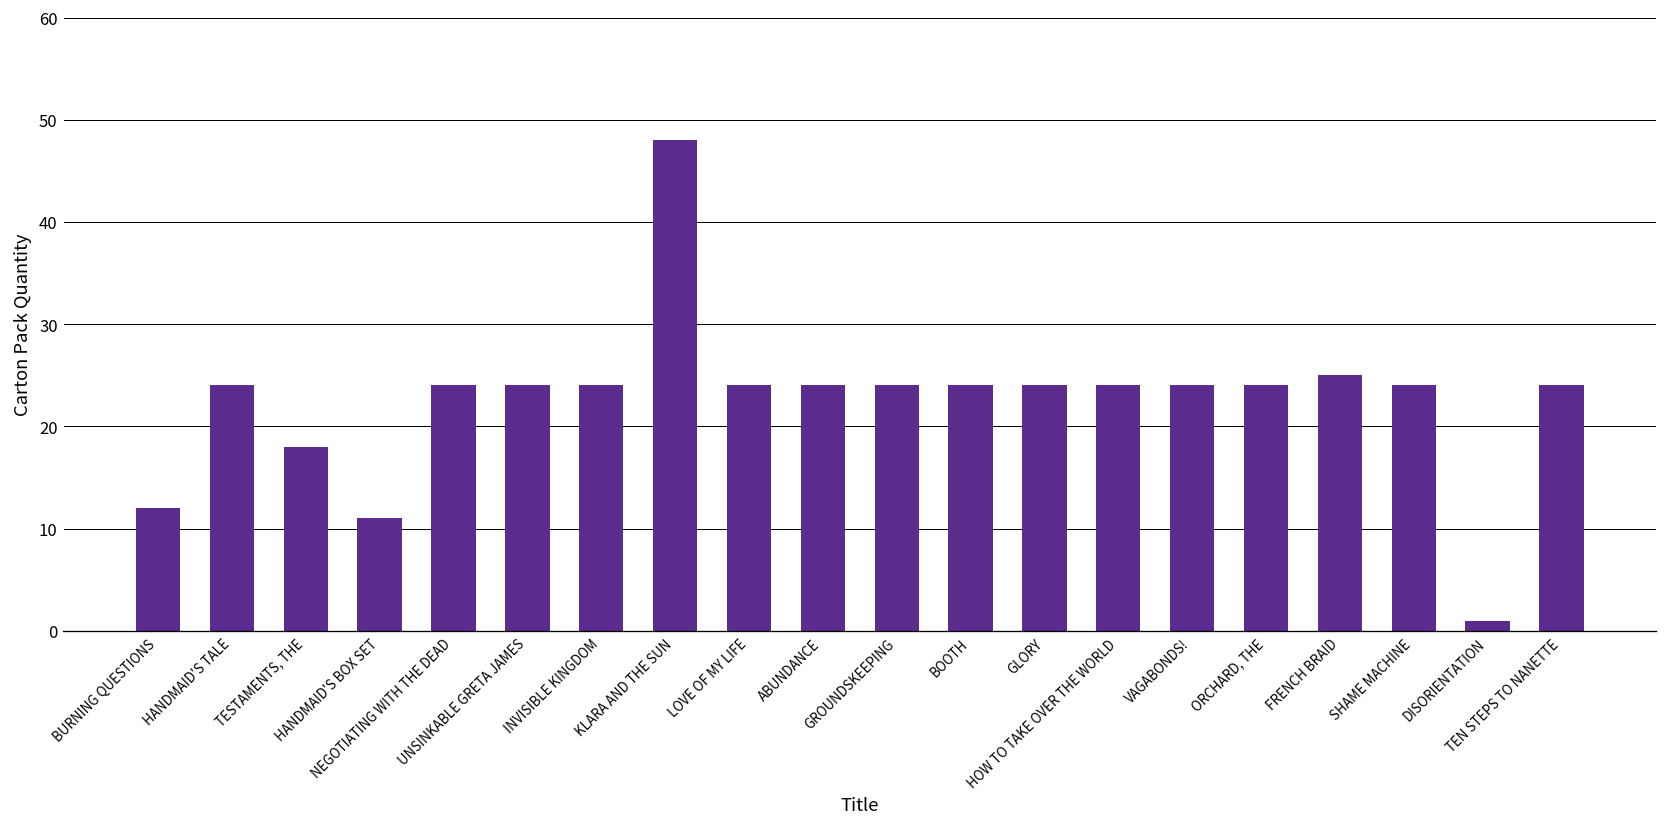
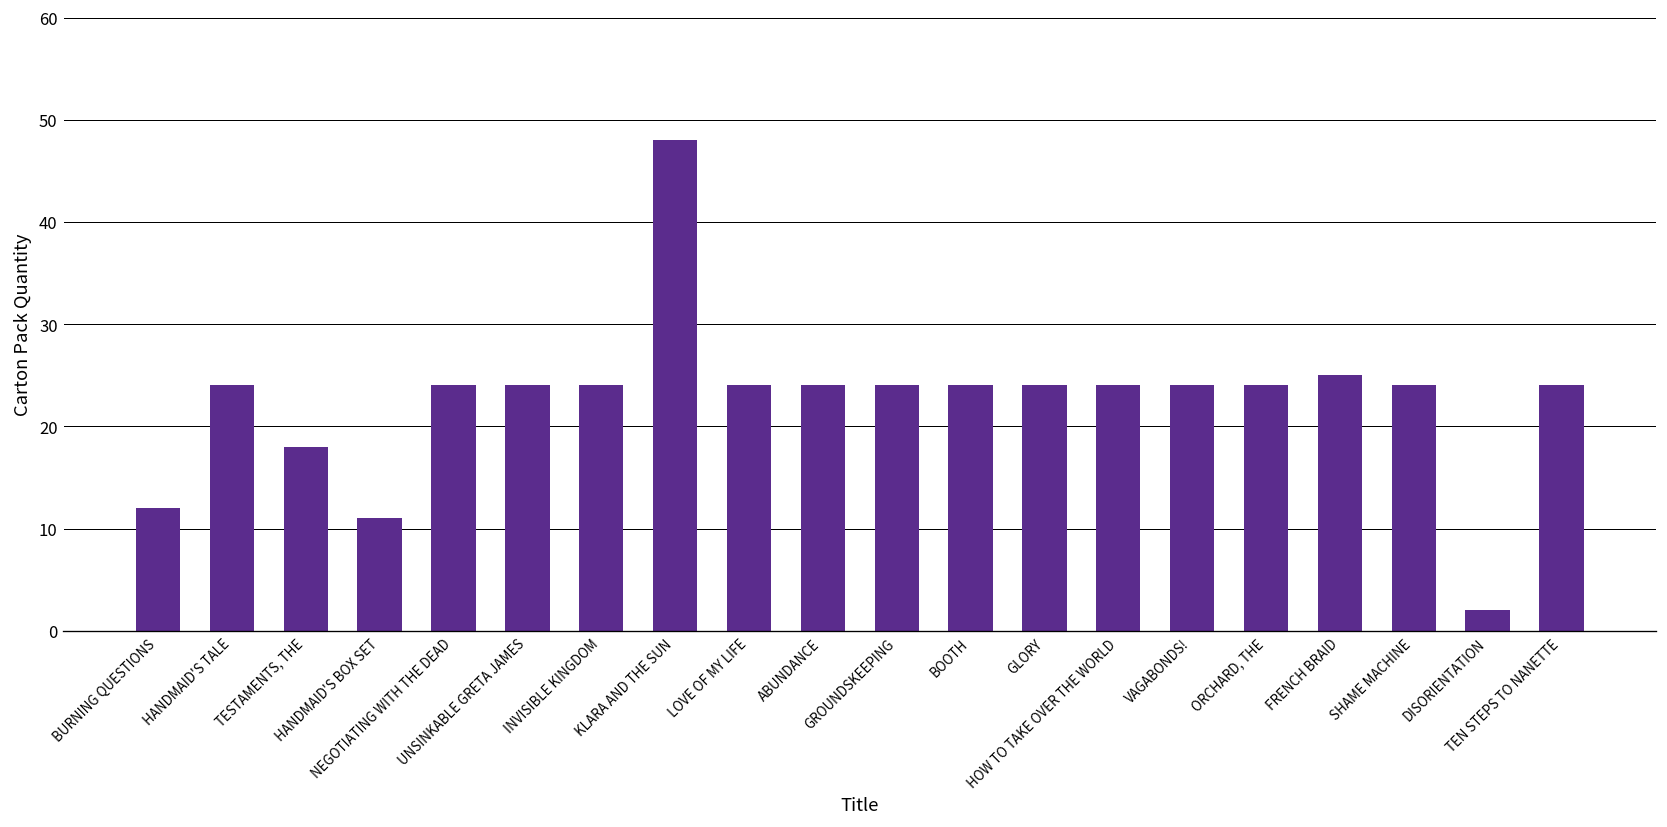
DISORIENTATION: 1 -> 2
